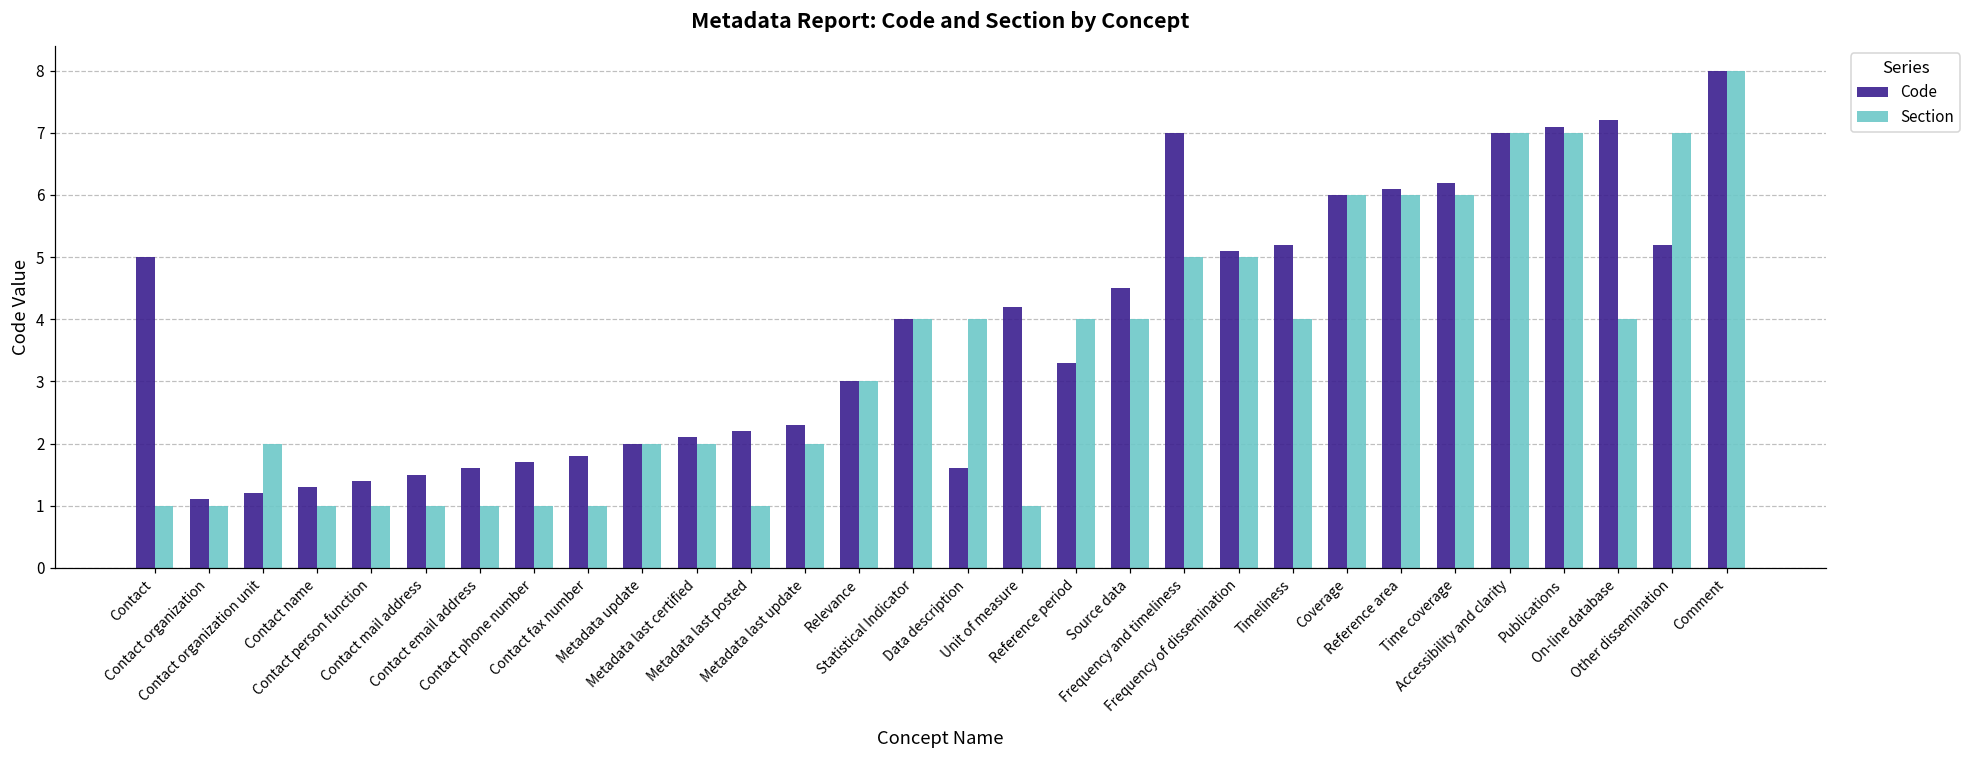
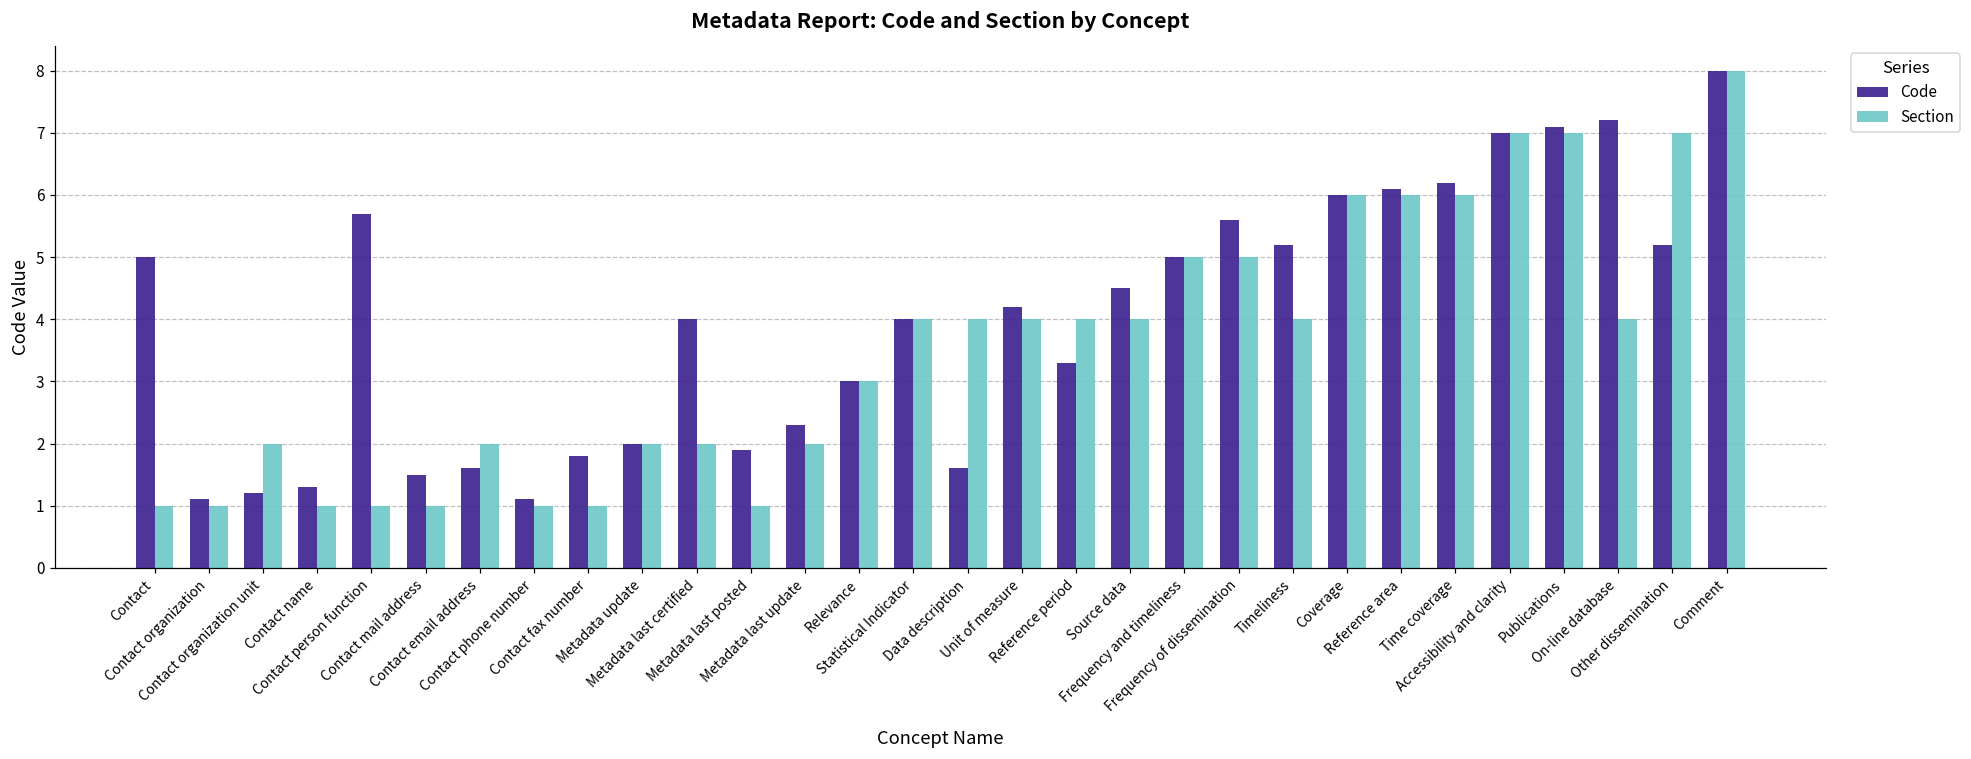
Code, Contact person function: 1.4 -> 5.7
Section, Contact email address: 1 -> 2
Code, Contact phone number: 1.7 -> 1.1
Code, Metadata last certified: 2.1 -> 4.0
Code, Metadata last posted: 2.2 -> 1.9
Section, Unit of measure: 1 -> 4
Code, Frequency and timeliness: 7 -> 5
Code, Frequency of dissemination: 5.1 -> 5.6
